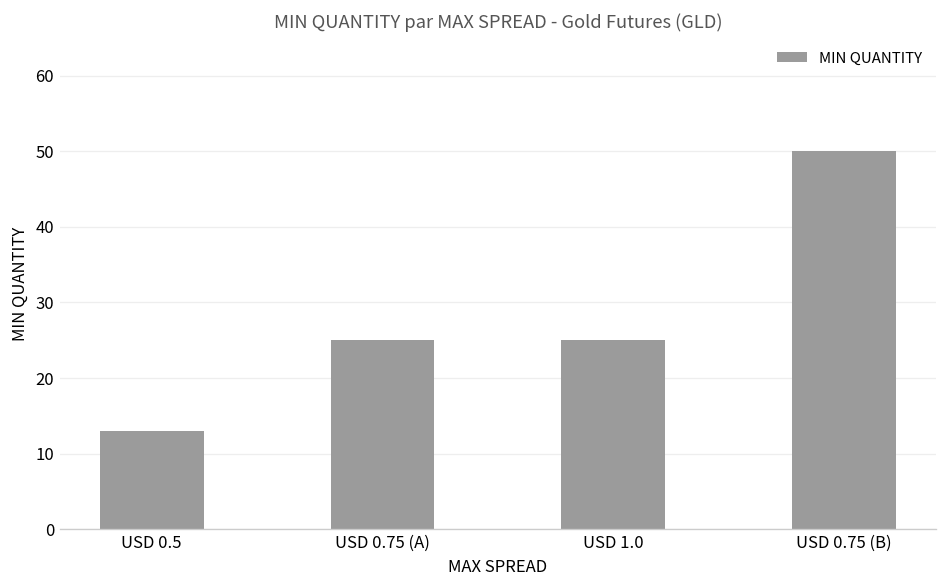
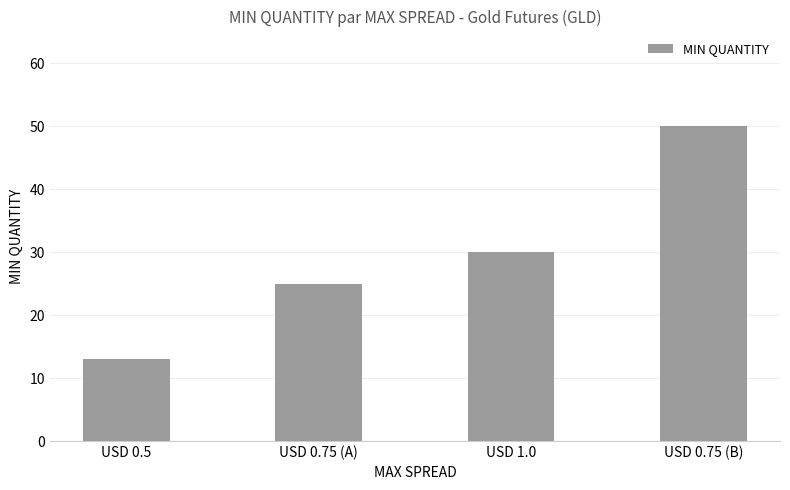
USD 1.0: 25 -> 30
